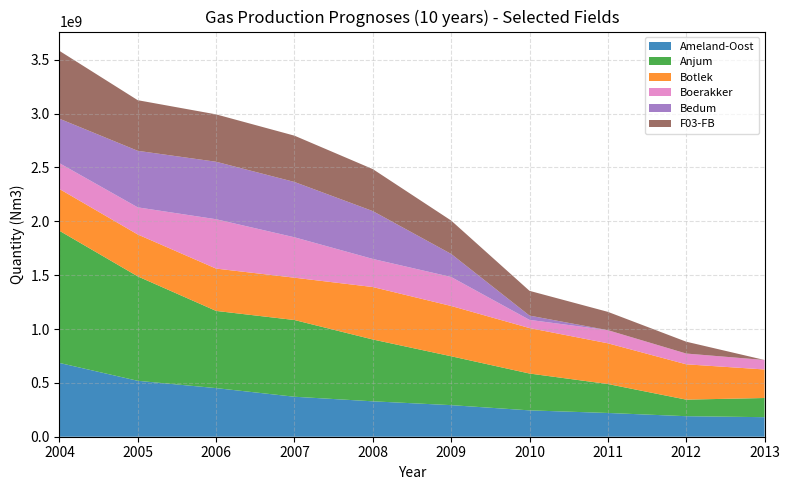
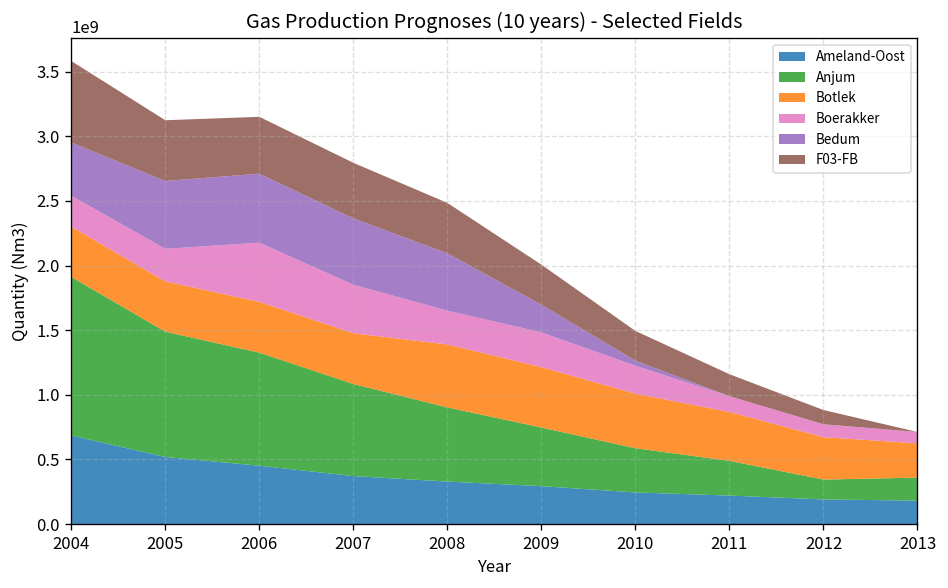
Anjum, 2006: 720000000 -> 870000000
Boerakker, 2010: 80000000 -> 220000000
